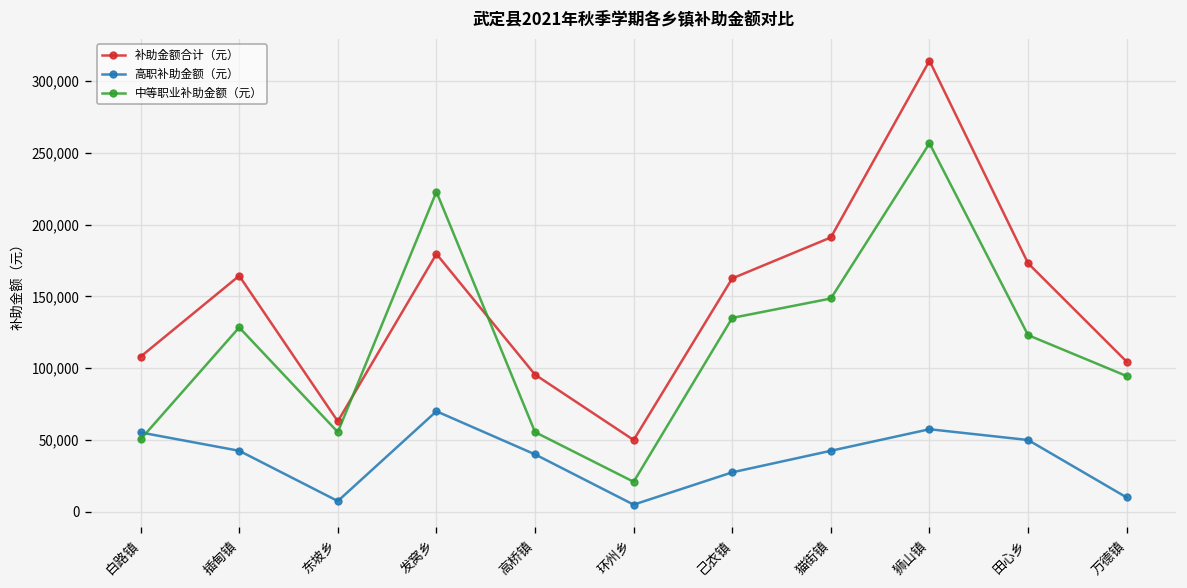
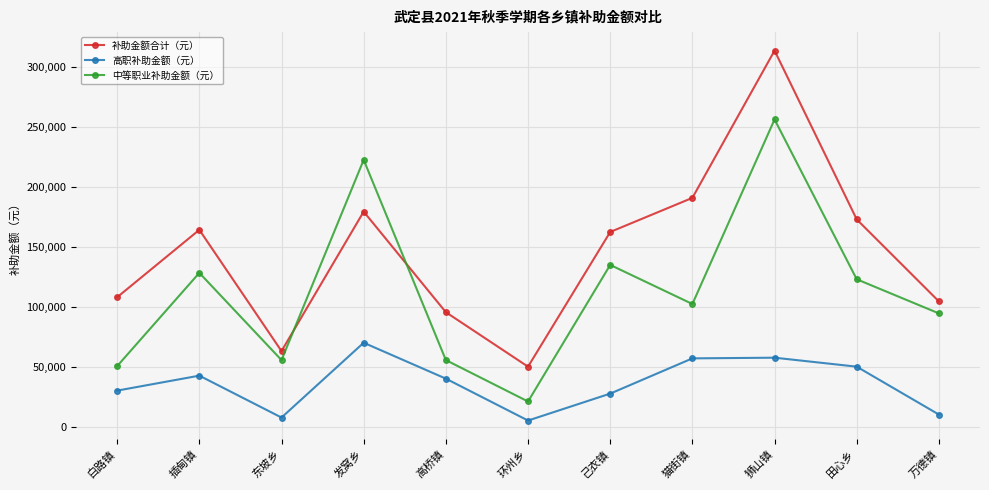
高职补助金额（元）, 白路镇: 55,000 -> 30,000
高职补助金额（元）, 猫街镇: 43,000 -> 57,000
中等职业补助金额（元）, 猫街镇: 149,000 -> 102,000
